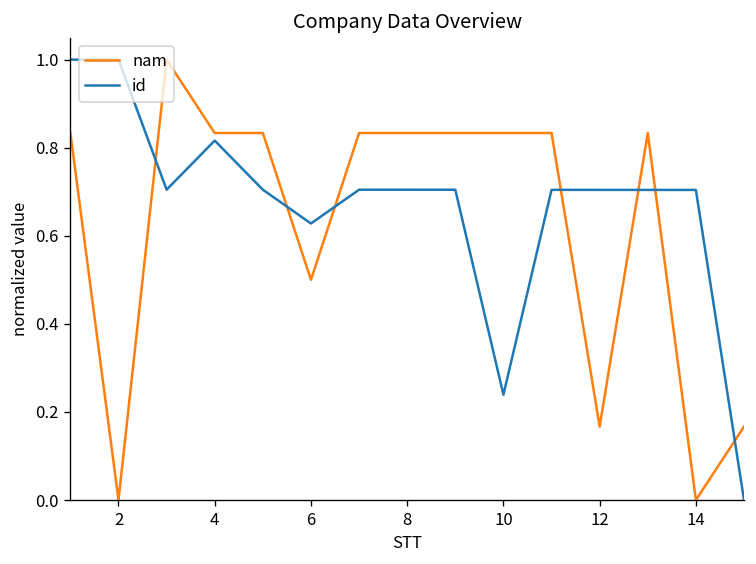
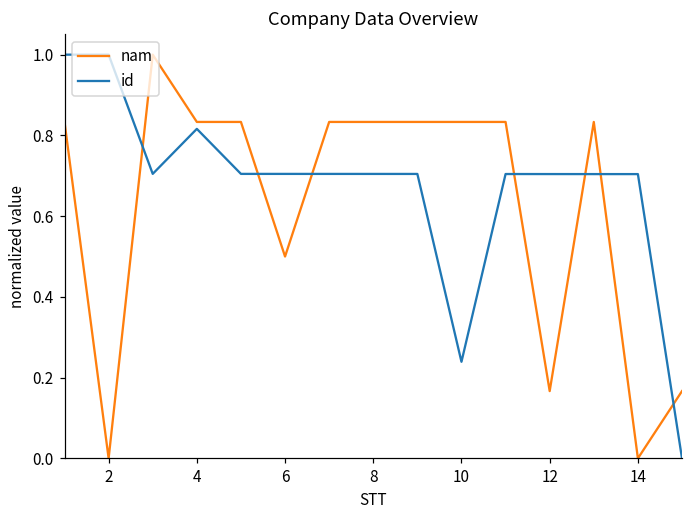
id, 6: 0.63 -> 0.70
